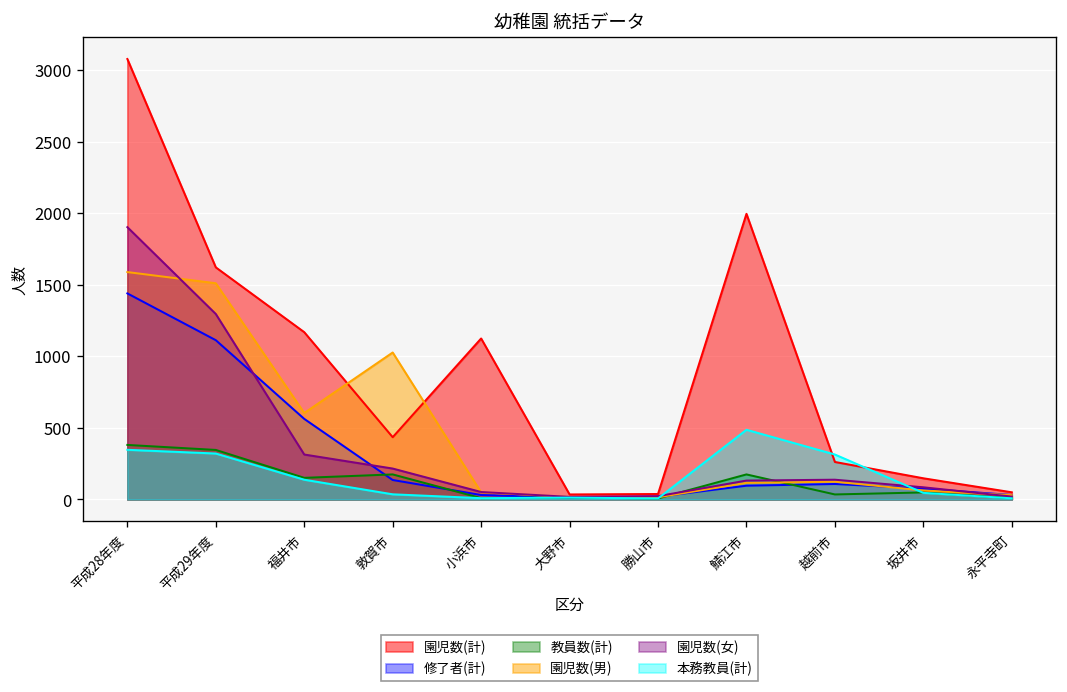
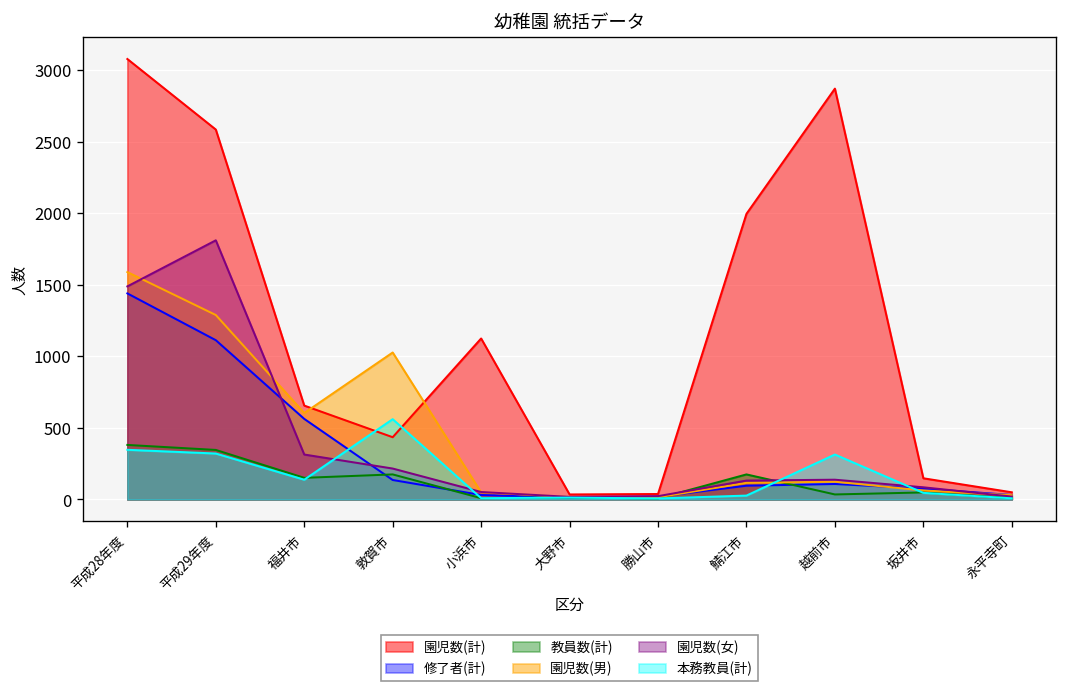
園児数(女), 平成28年度: 1900 -> 1490
園児数(計), 平成29年度: 1620 -> 2590
園児数(男), 平成29年度: 1510 -> 1290
園児数(女), 平成29年度: 1300 -> 1810
園児数(計), 福井市: 1170 -> 660
本務教員(計), 敦賀市: 40 -> 560
本務教員(計), 鯖江市: 490 -> 30
園児数(計), 越前市: 260 -> 2870
